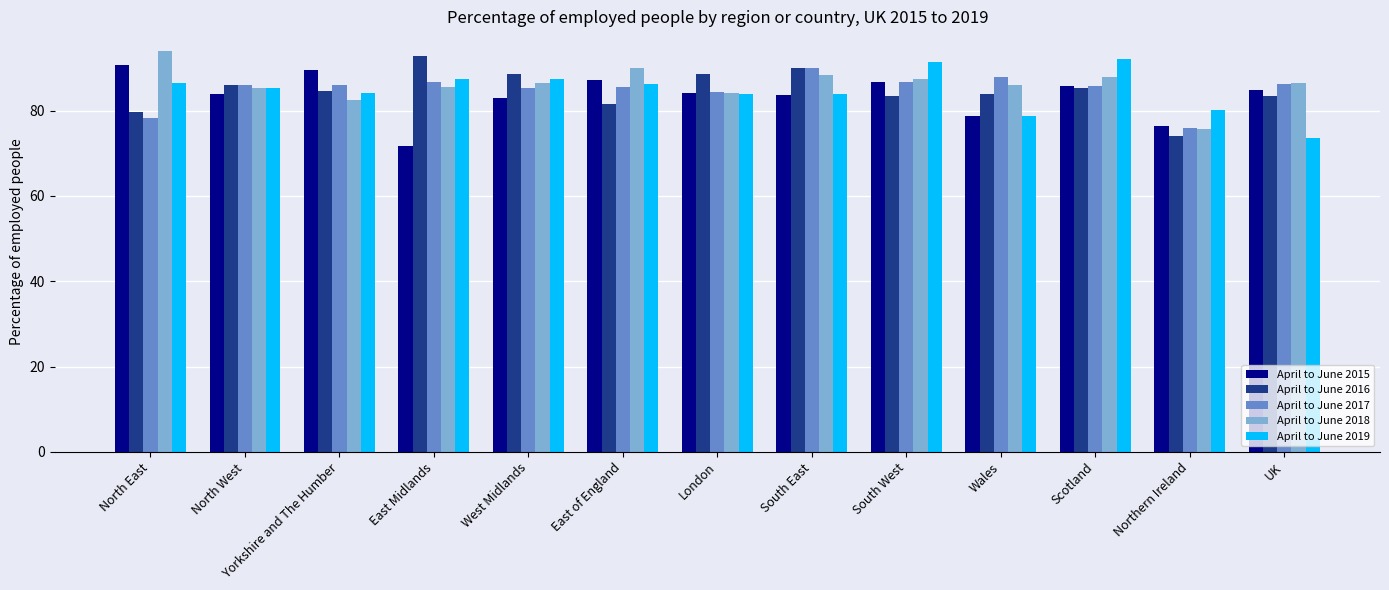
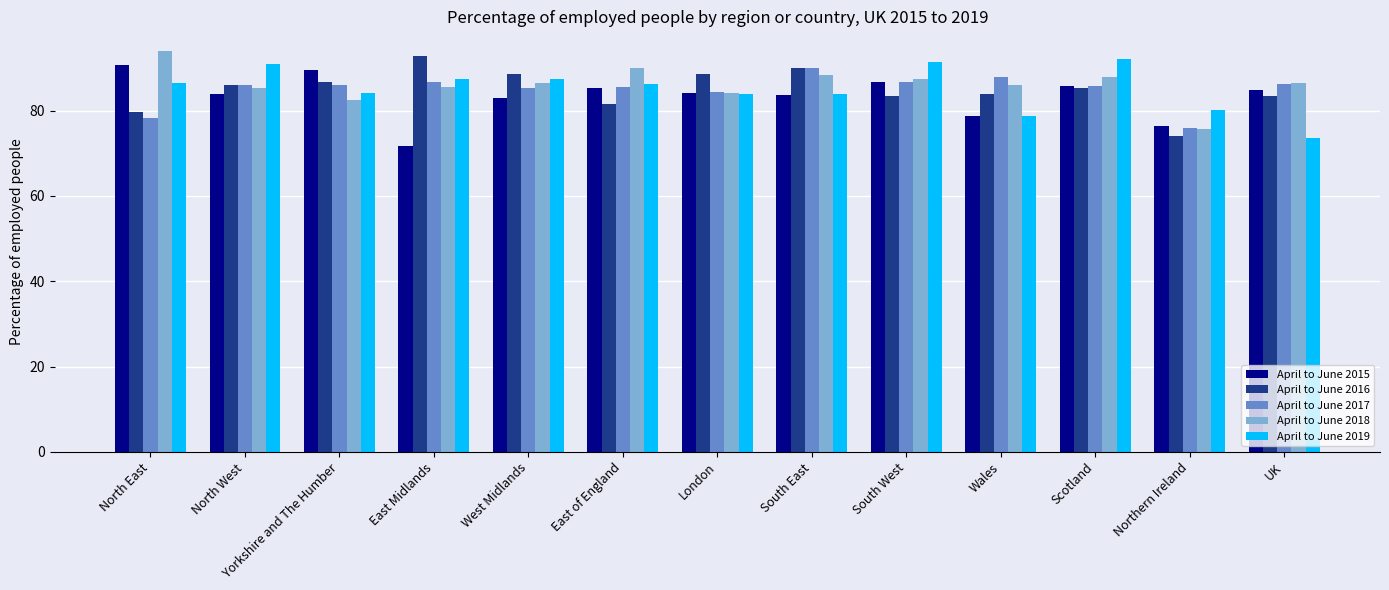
April to June 2019, North West: 85 -> 91
April to June 2016, Yorkshire and The Humber: 85 -> 87
April to June 2015, East of England: 87 -> 85
